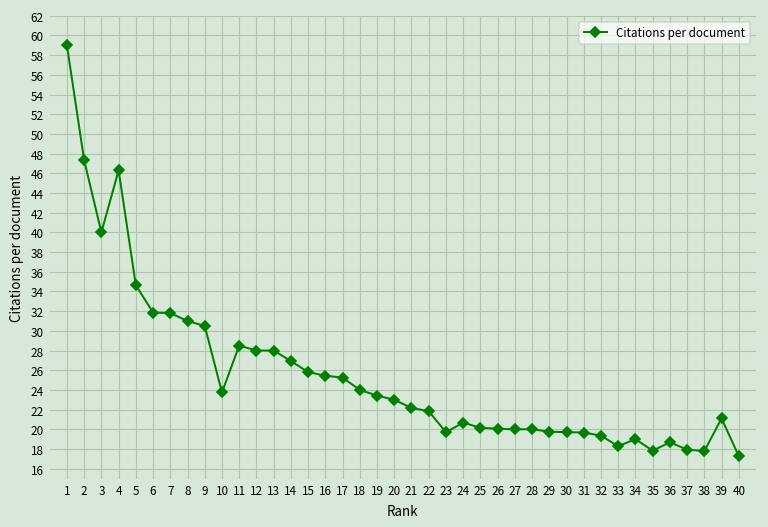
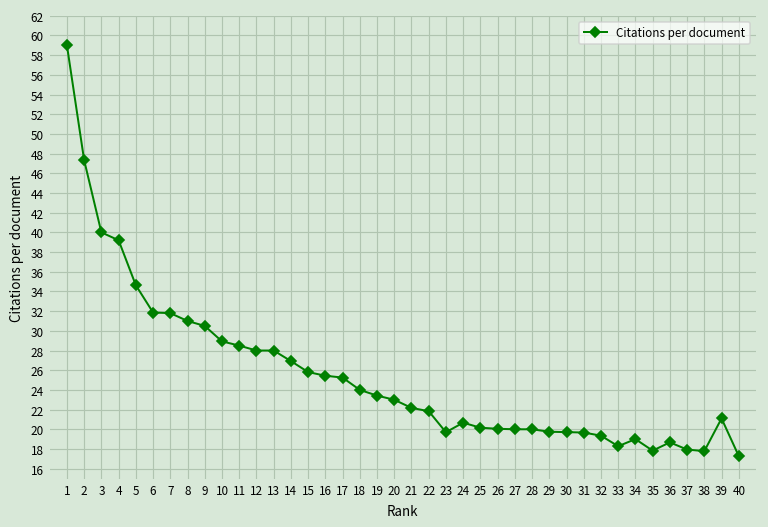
4: 46 -> 39
10: 24 -> 29
